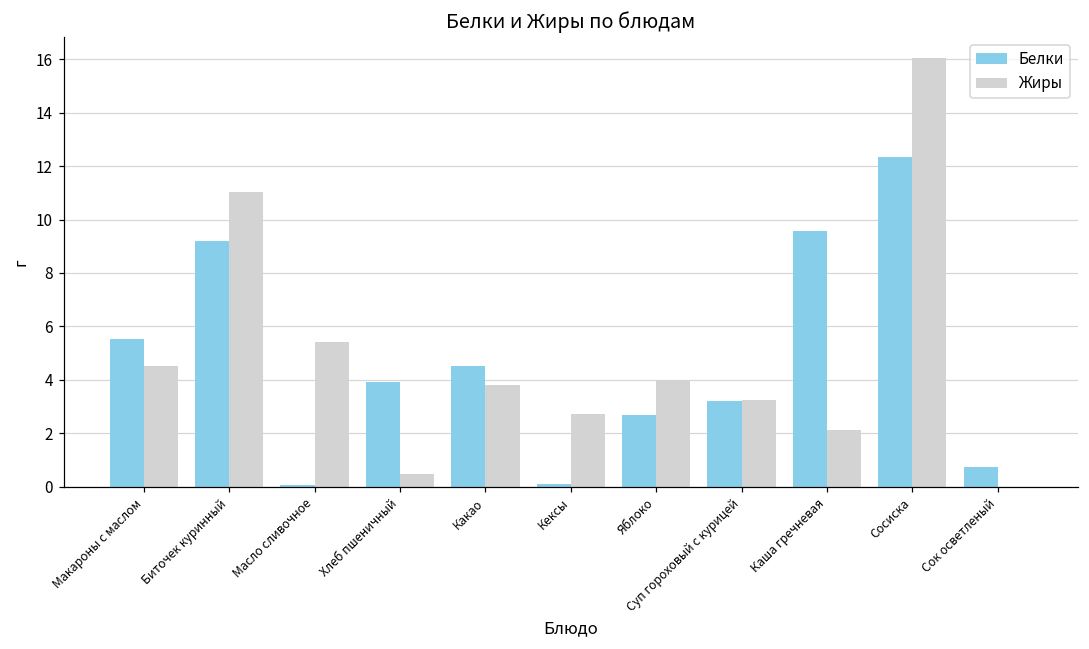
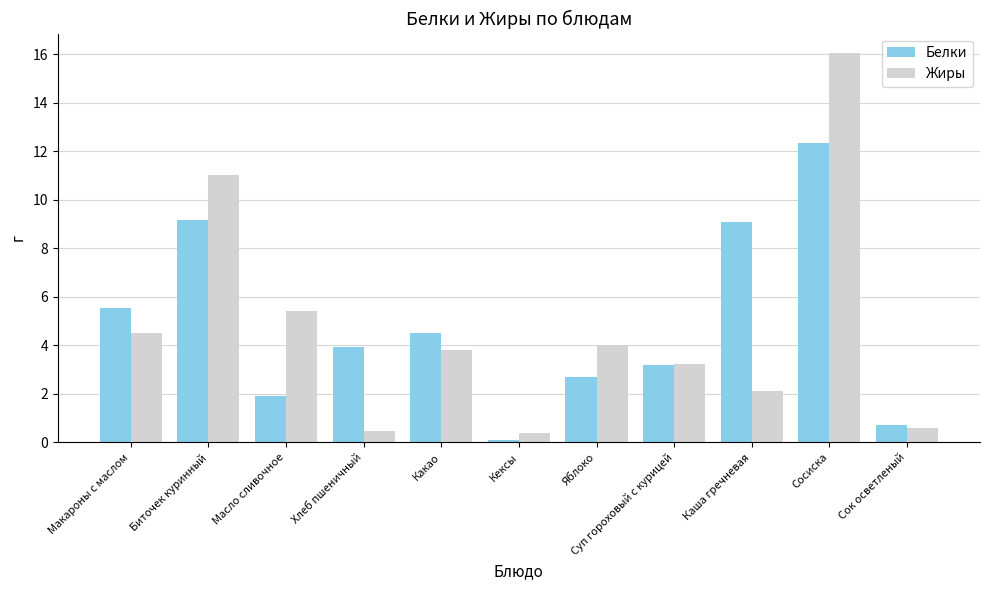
Белки, Масло сливочное: 0.0 -> 1.9
Жиры, Кексы: 2.7 -> 0.4
Белки, Каша гречневая: 9.6 -> 9.1
Жиры, Сок осветленый: 0.0 -> 0.6
